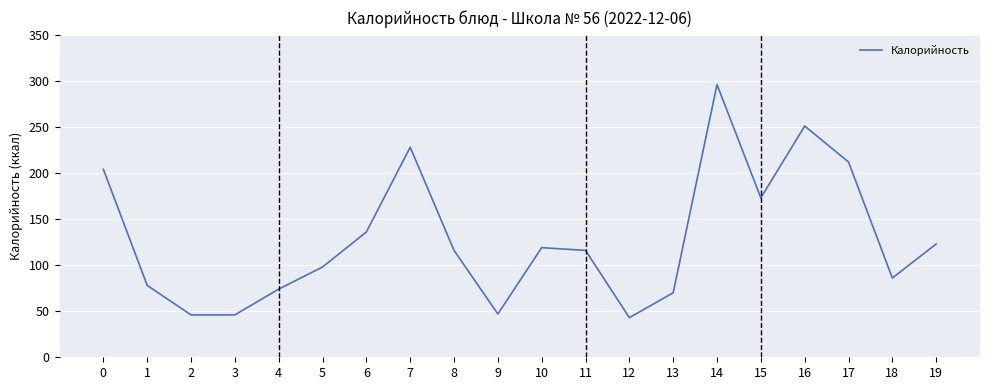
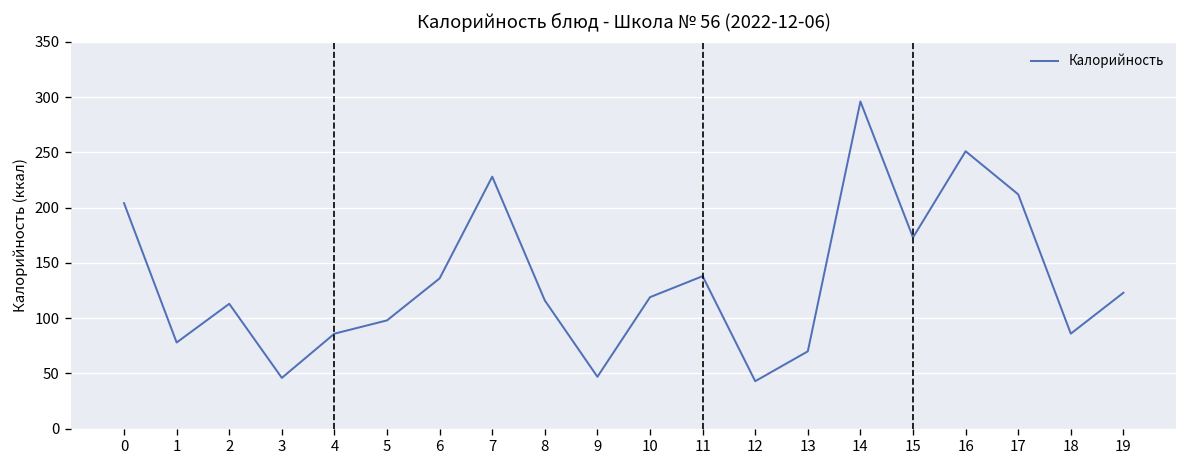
2: 50 -> 110
4: 70 -> 90
11: 120 -> 140
